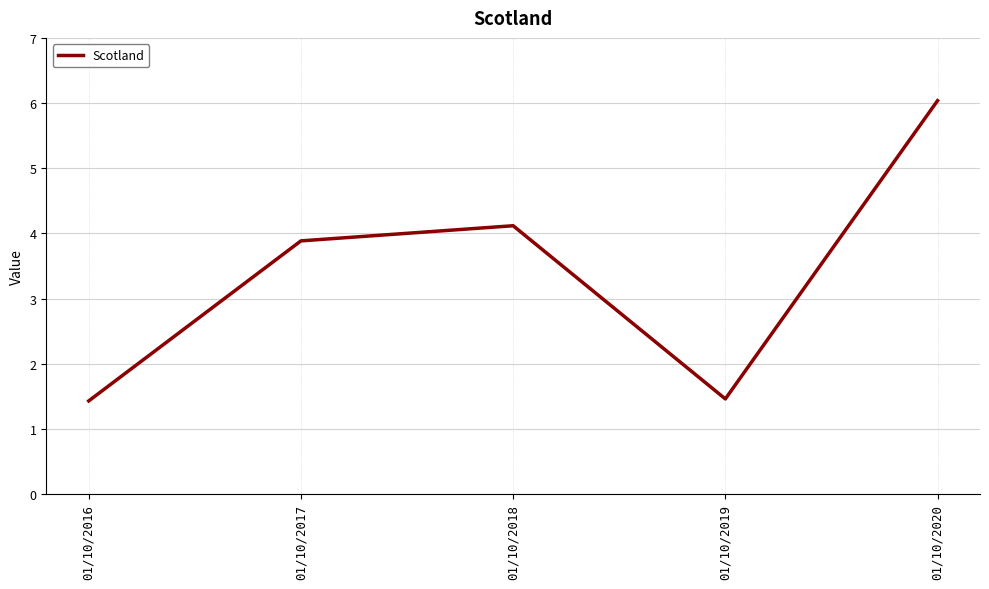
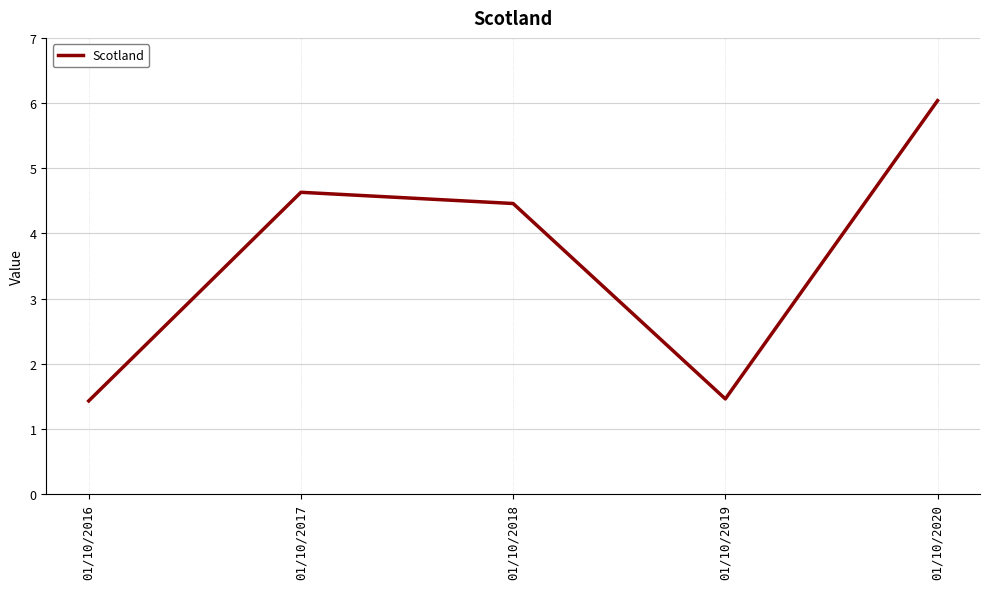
01/10/2017: 3.9 -> 4.6
01/10/2018: 4.1 -> 4.5
